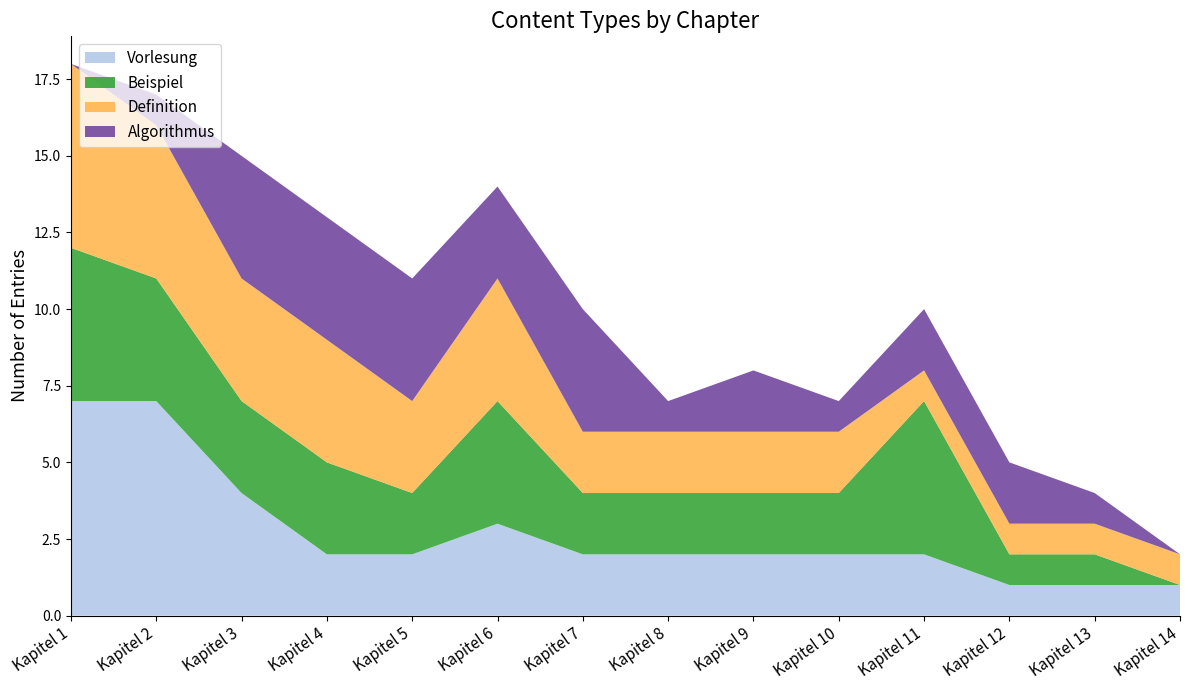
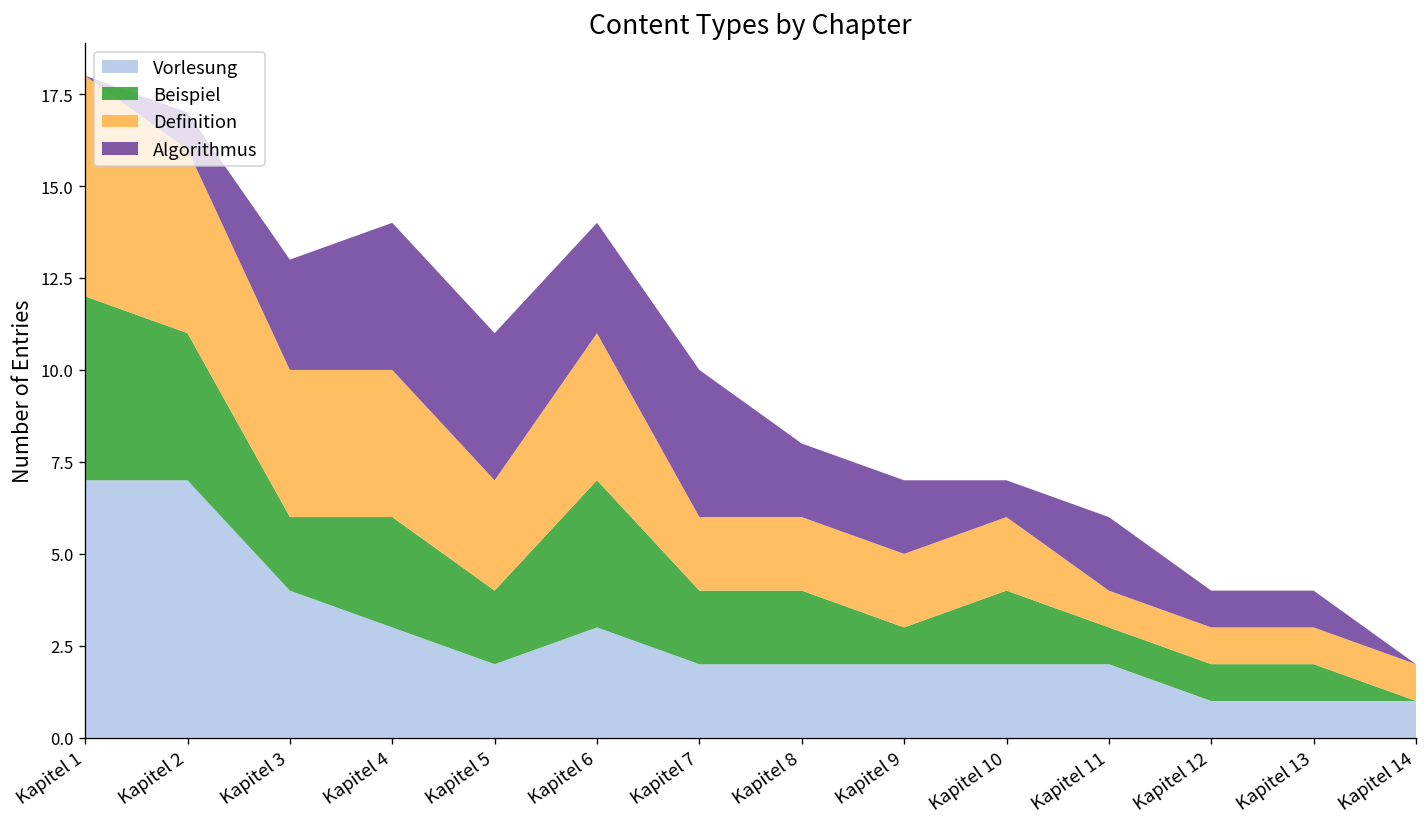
Beispiel, Kapitel 3: 3 -> 2
Algorithmus, Kapitel 3: 4 -> 3
Vorlesung, Kapitel 4: 2 -> 3
Algorithmus, Kapitel 8: 1 -> 2
Beispiel, Kapitel 9: 2 -> 1
Beispiel, Kapitel 11: 5 -> 1
Algorithmus, Kapitel 12: 2 -> 1
